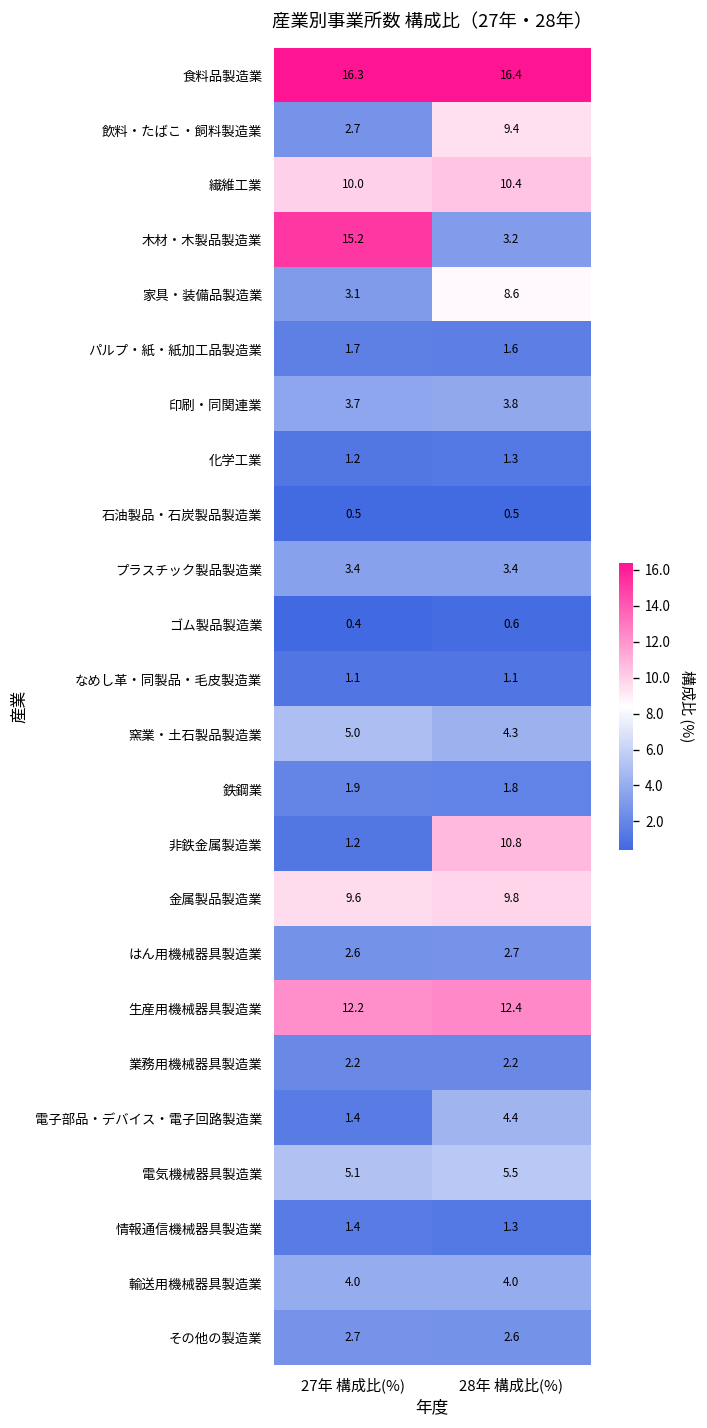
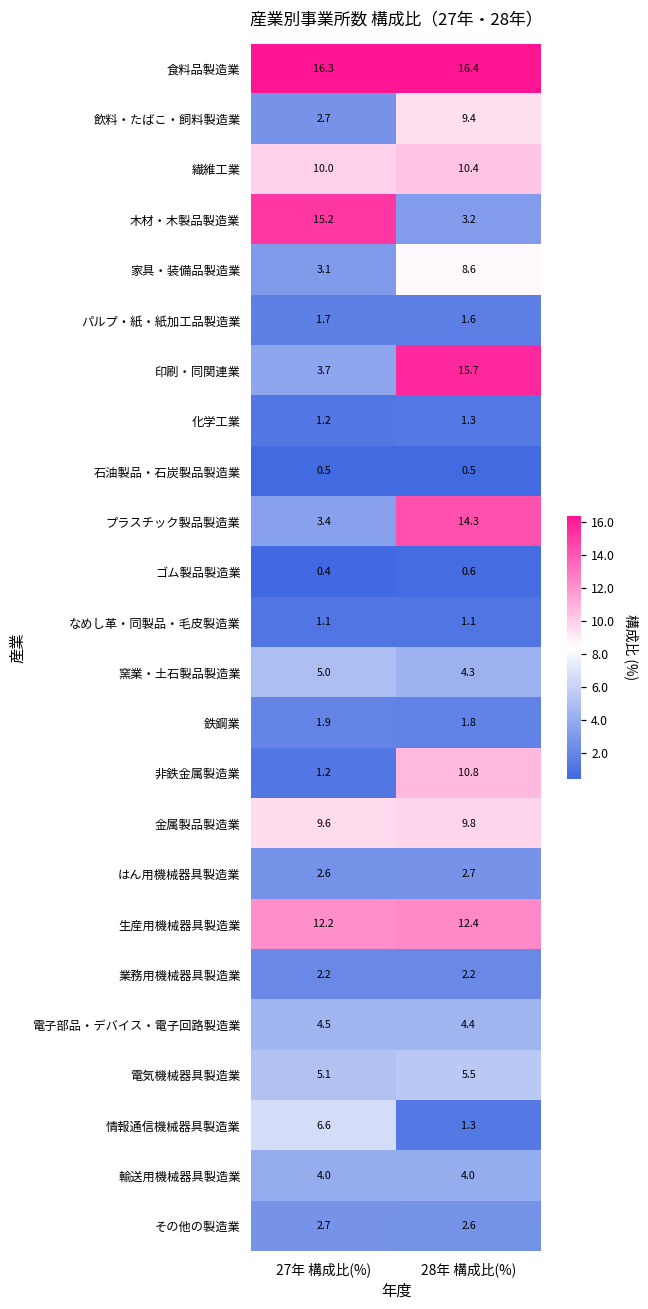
印刷・同関連業, 28年 構成比(%): 3.8 -> 15.7
プラスチック製品製造業, 28年 構成比(%): 3.4 -> 14.3
電子部品・デバイス・電子回路製造業, 27年 構成比(%): 1.4 -> 4.5
情報通信機械器具製造業, 27年 構成比(%): 1.4 -> 6.6
